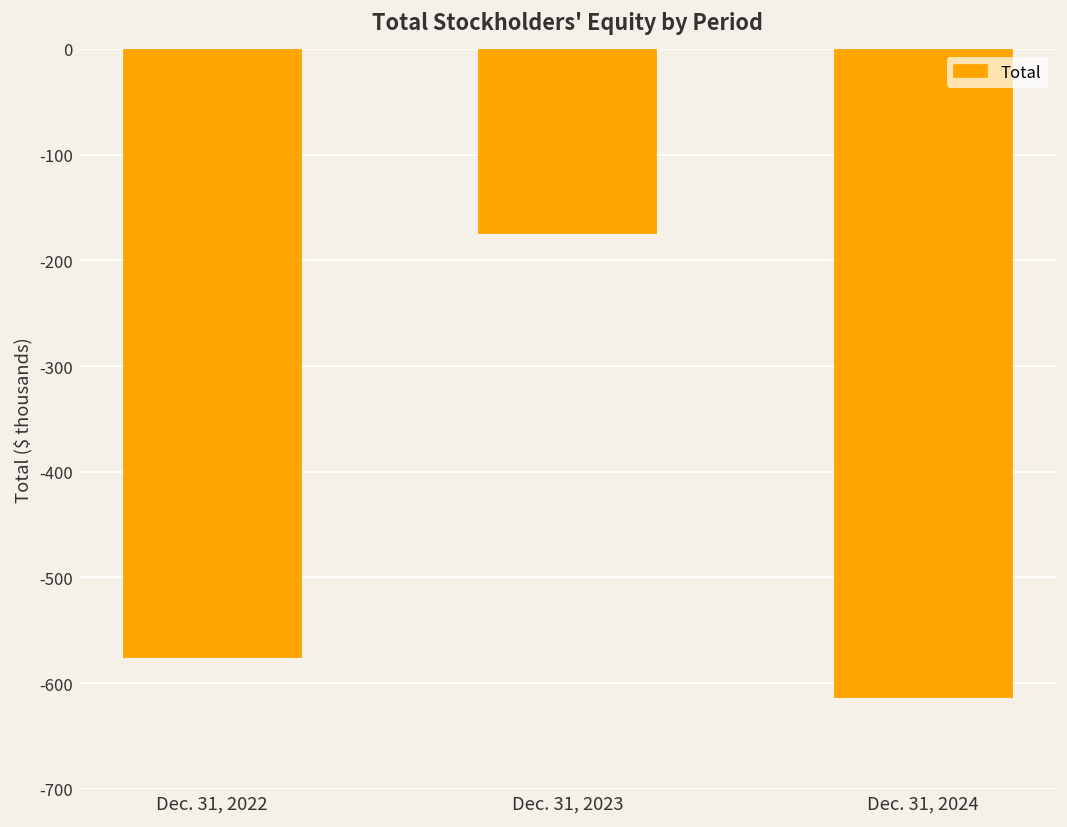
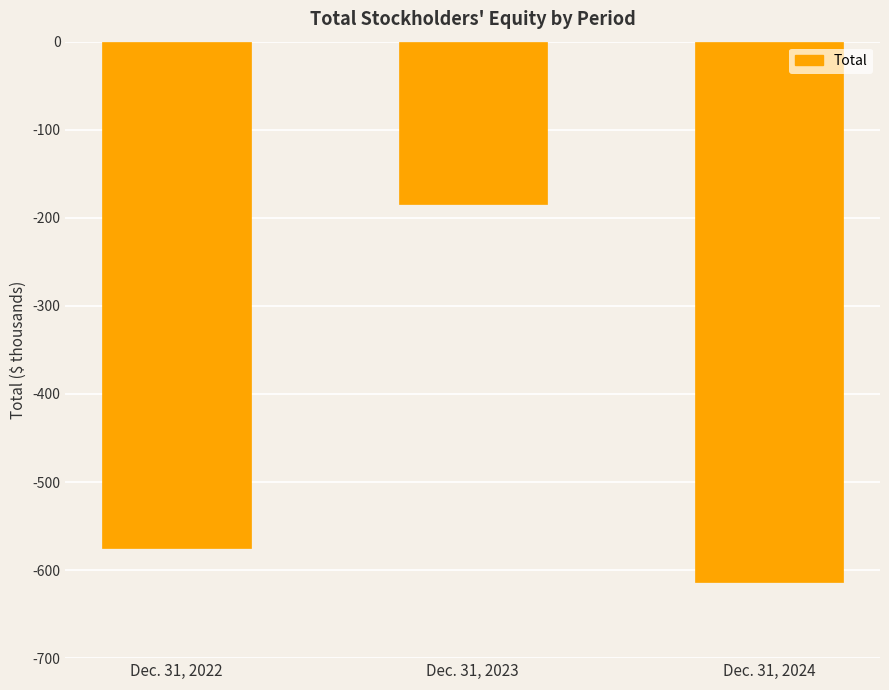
Dec. 31, 2023: -170 -> -180
